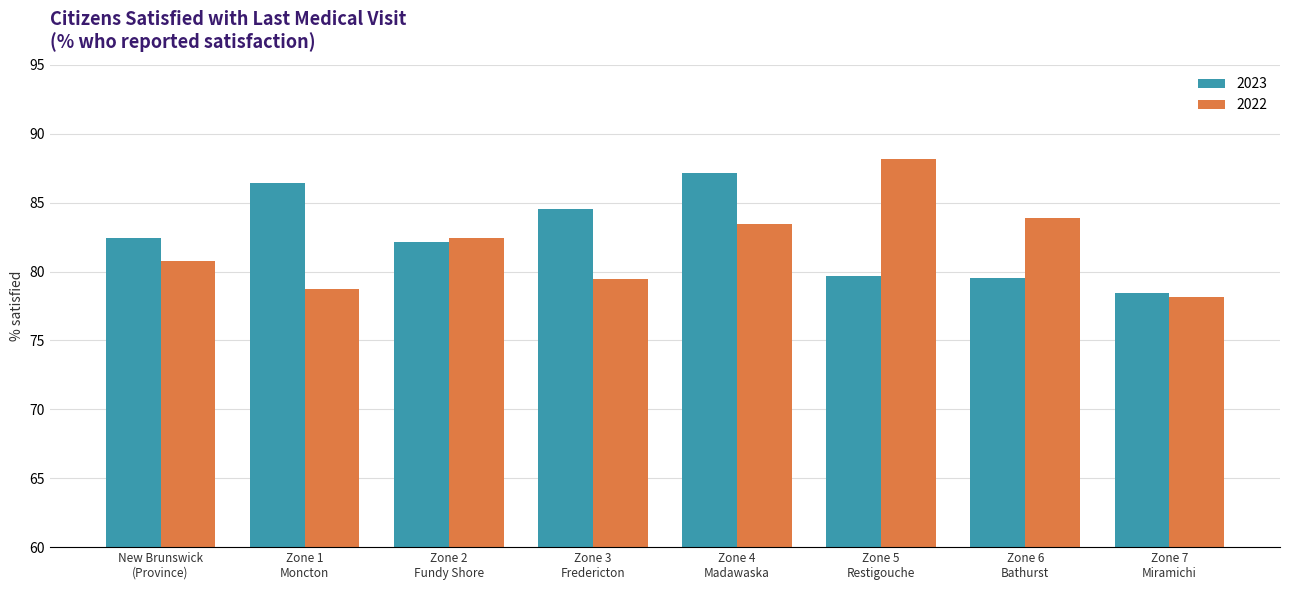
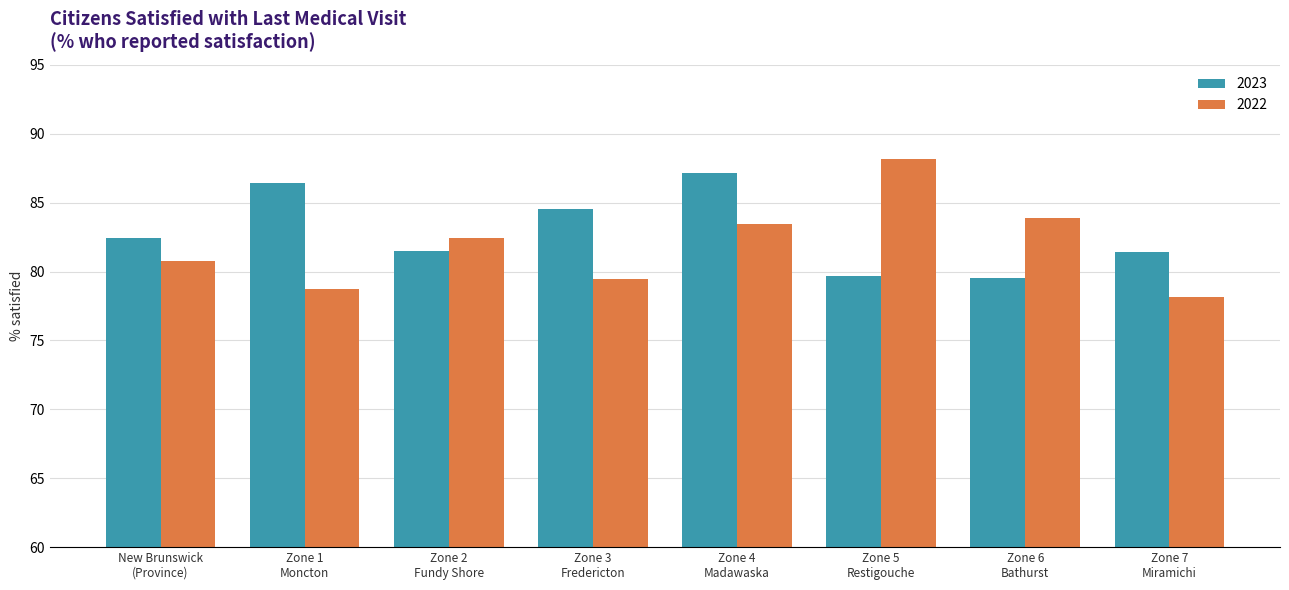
2023, Zone 2 Fundy Shore: 82.1 -> 81.5
2023, Zone 7 Miramichi: 78.4 -> 81.4
